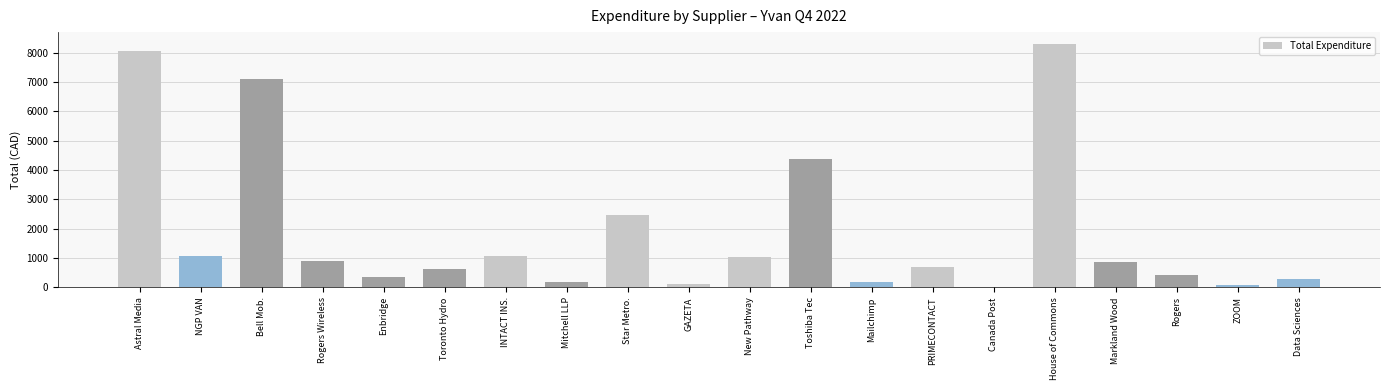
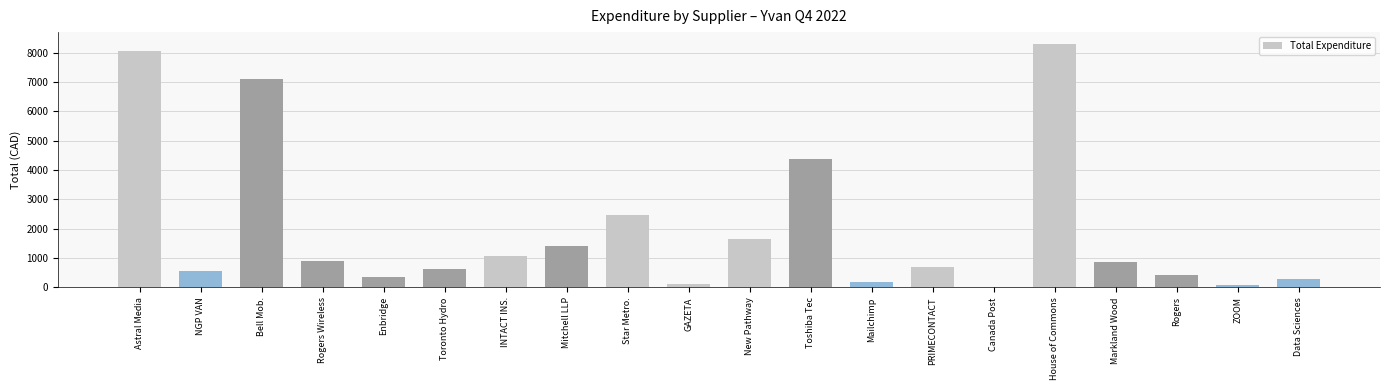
NGP VAN: 1100 -> 600
Mitchell LLP: 200 -> 1400
New Pathway: 1000 -> 1600
